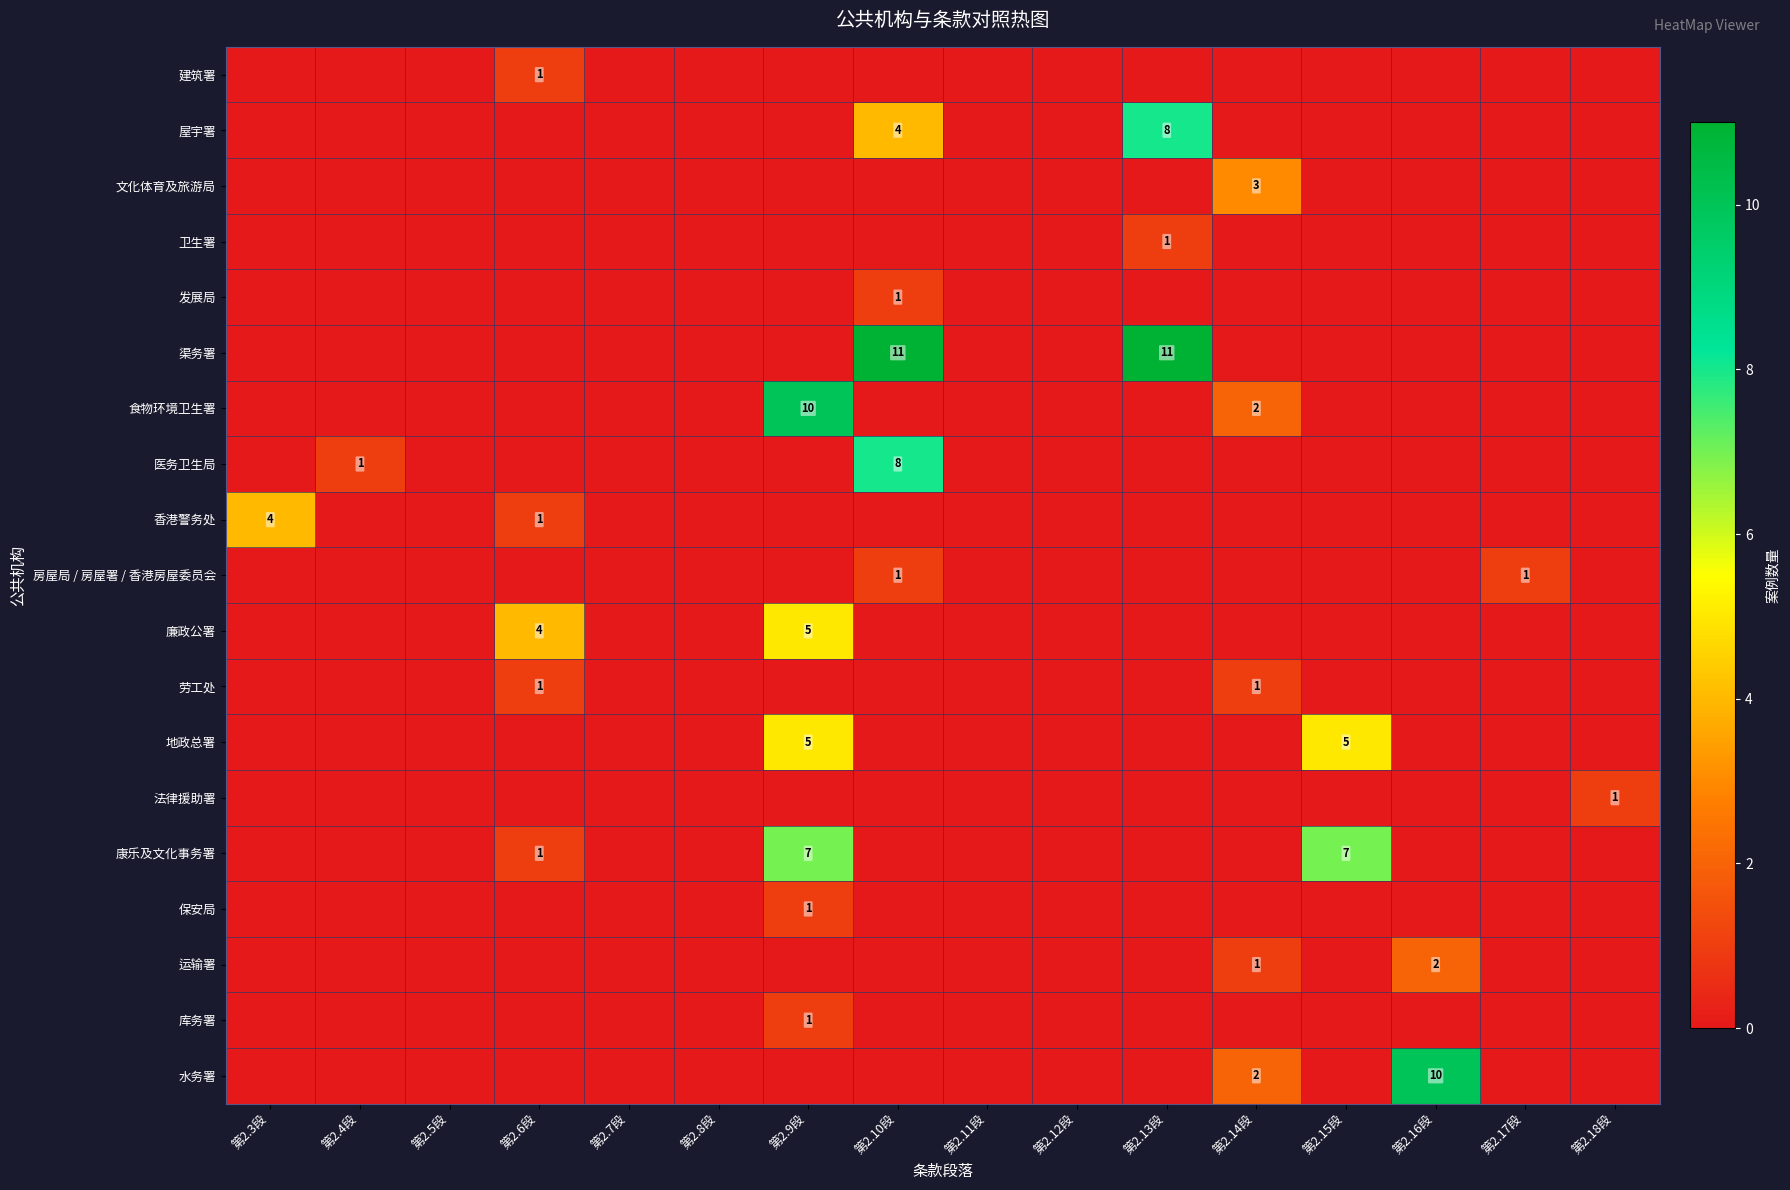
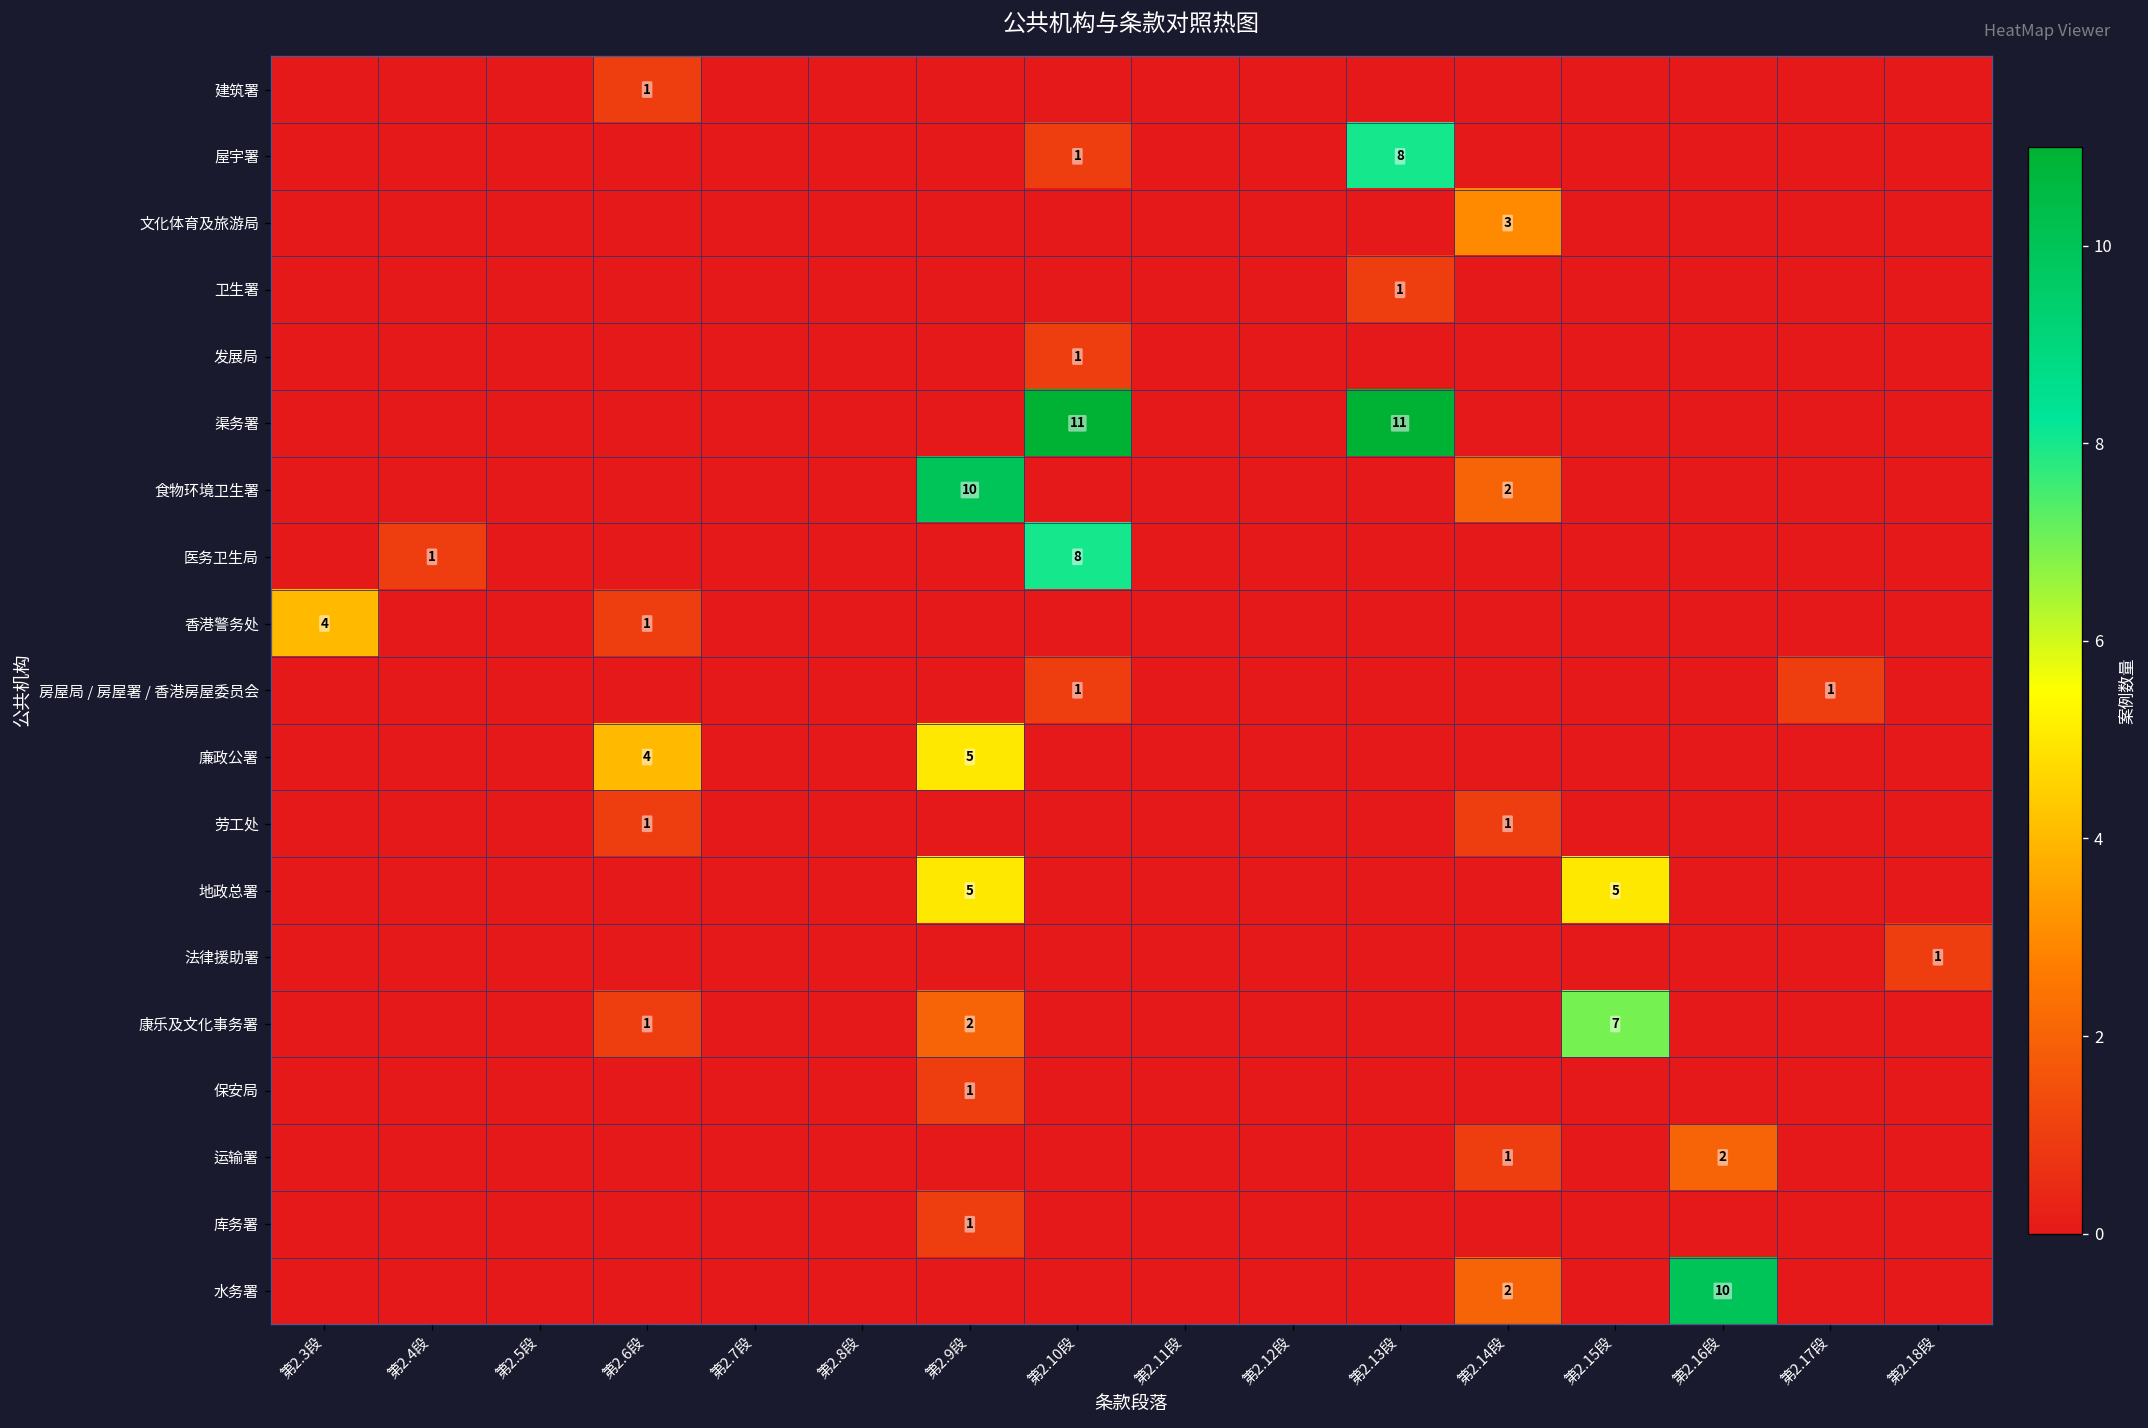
屋宇署, 第2.10段: 4 -> 1
康乐及文化事务署, 第2.9段: 7 -> 2
